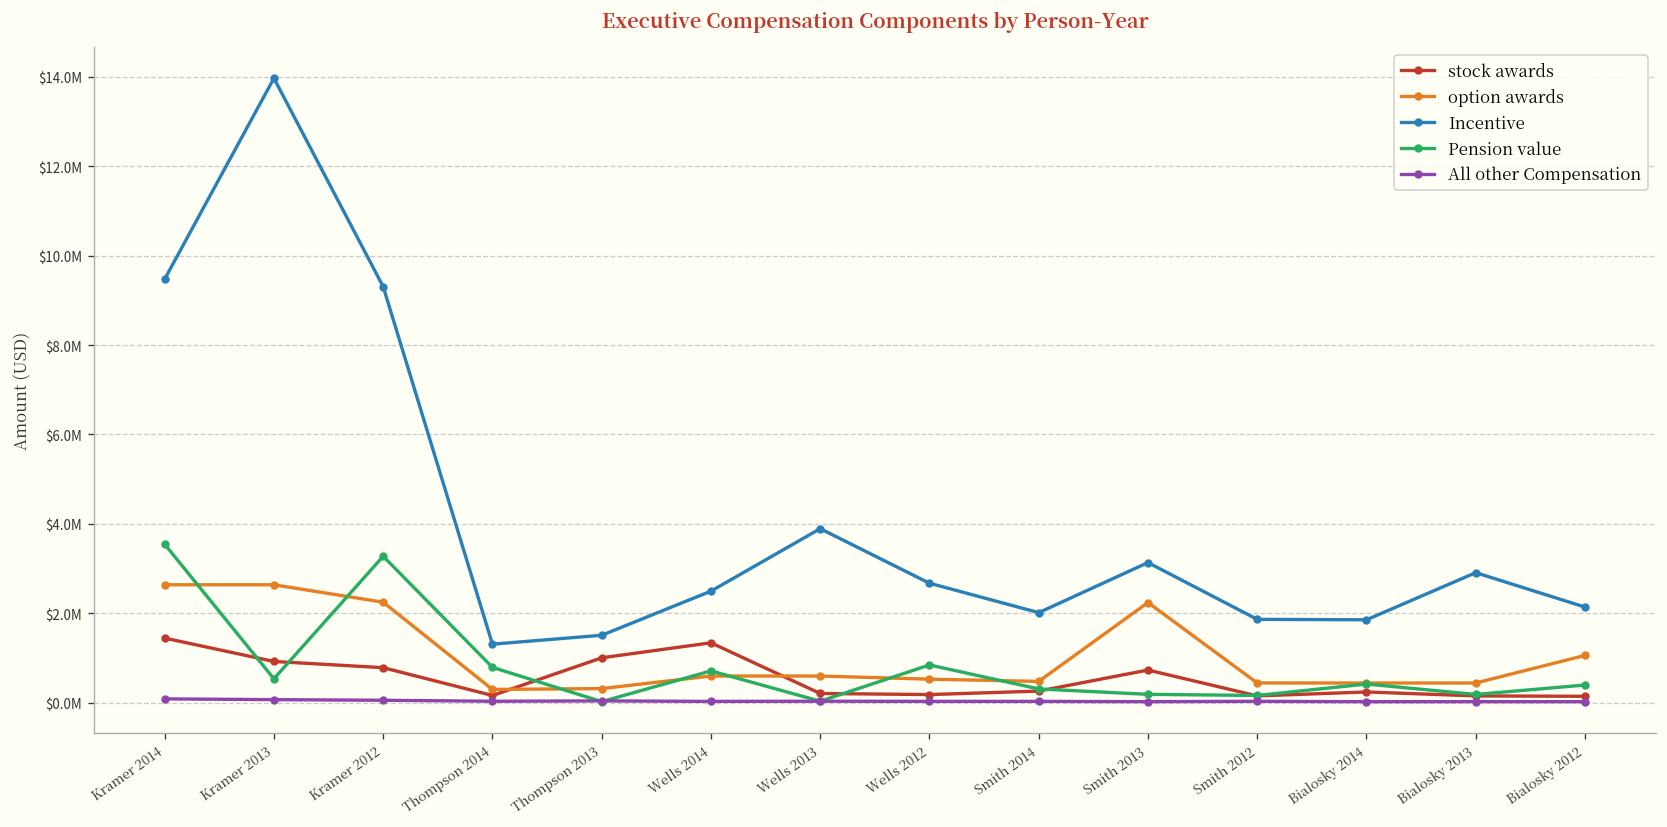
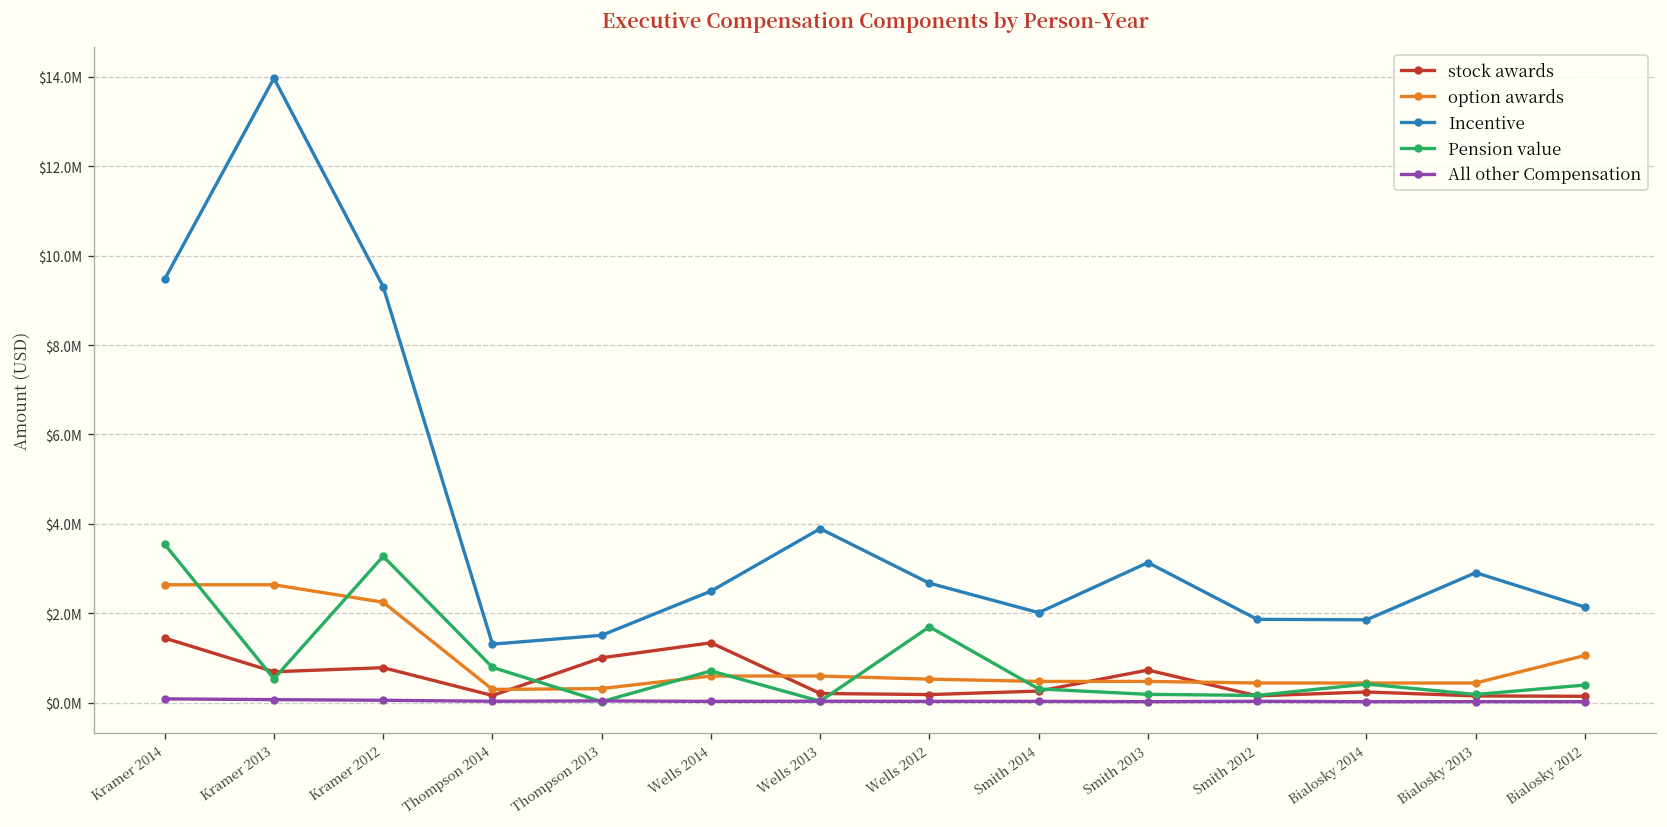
stock awards, Kramer 2013: $900000 -> $700000
Pension value, Wells 2012: $800000 -> $1700000
option awards, Smith 2013: $2200000 -> $500000
